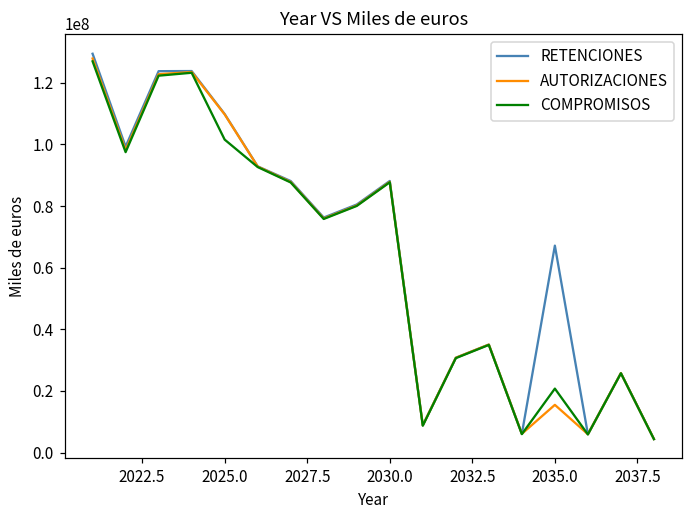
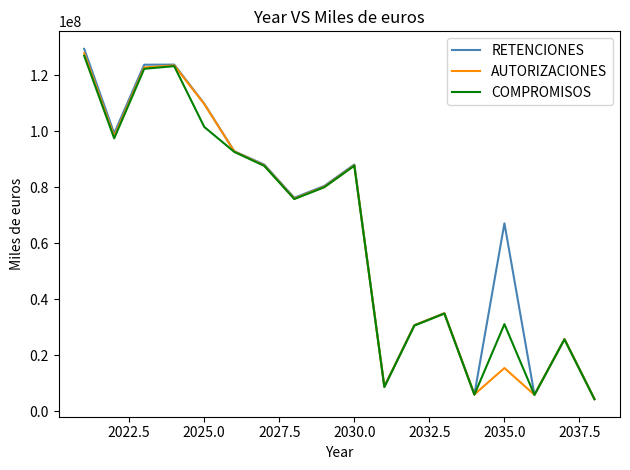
COMPROMISOS, 2035.0: 21000000 -> 31000000
